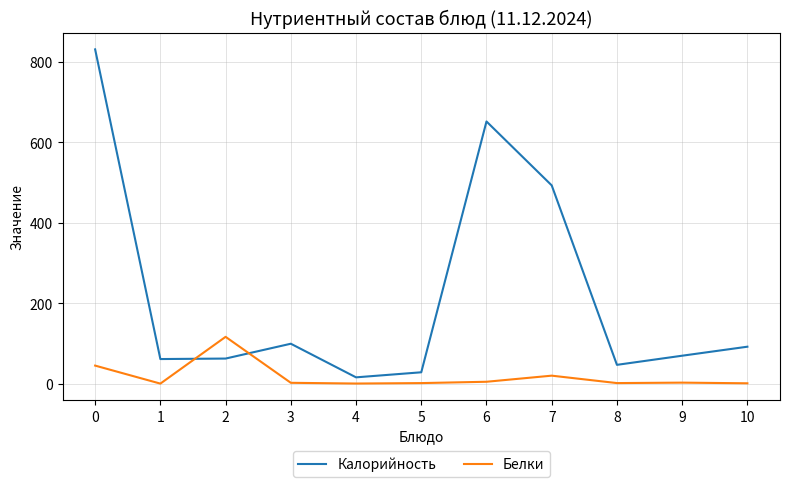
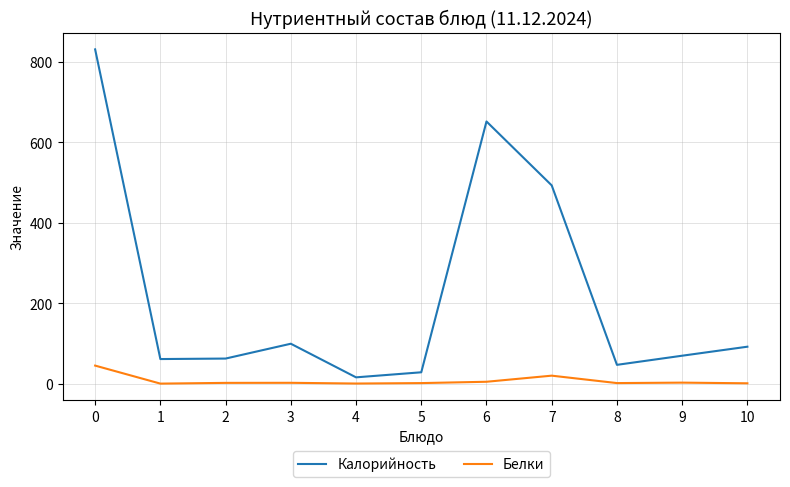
Белки, 2: 120 -> 0
